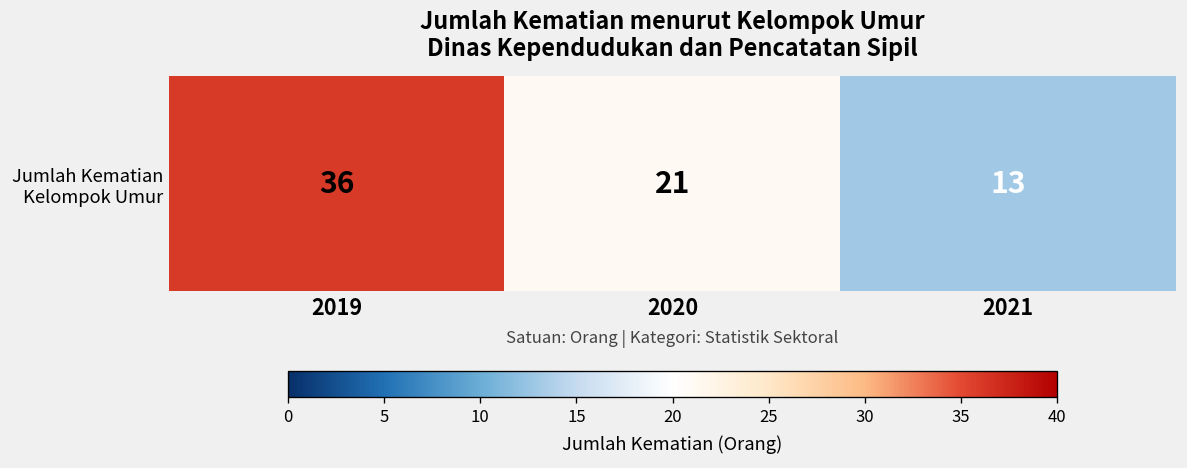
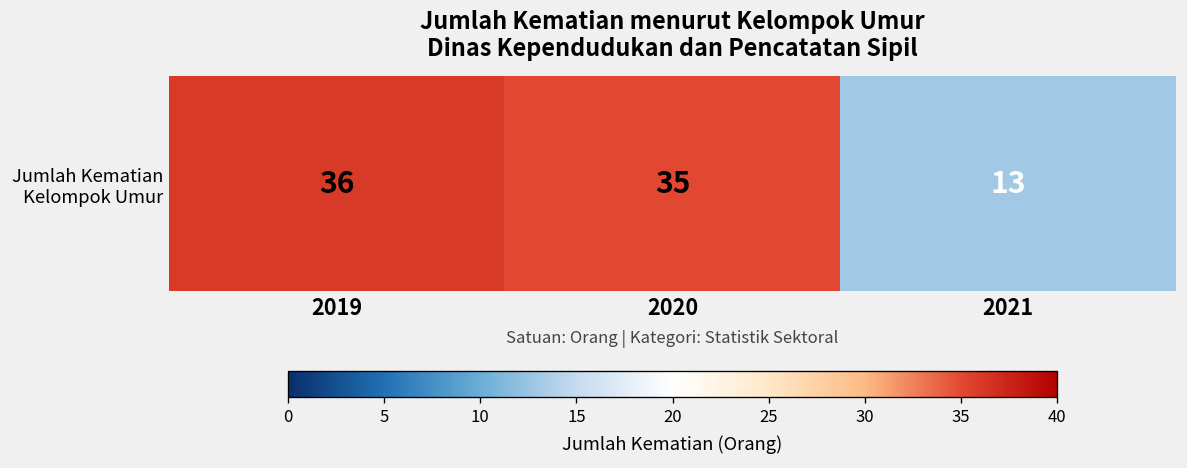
Jumlah Kematian Kelompok Umur, 2020: 21 -> 35
